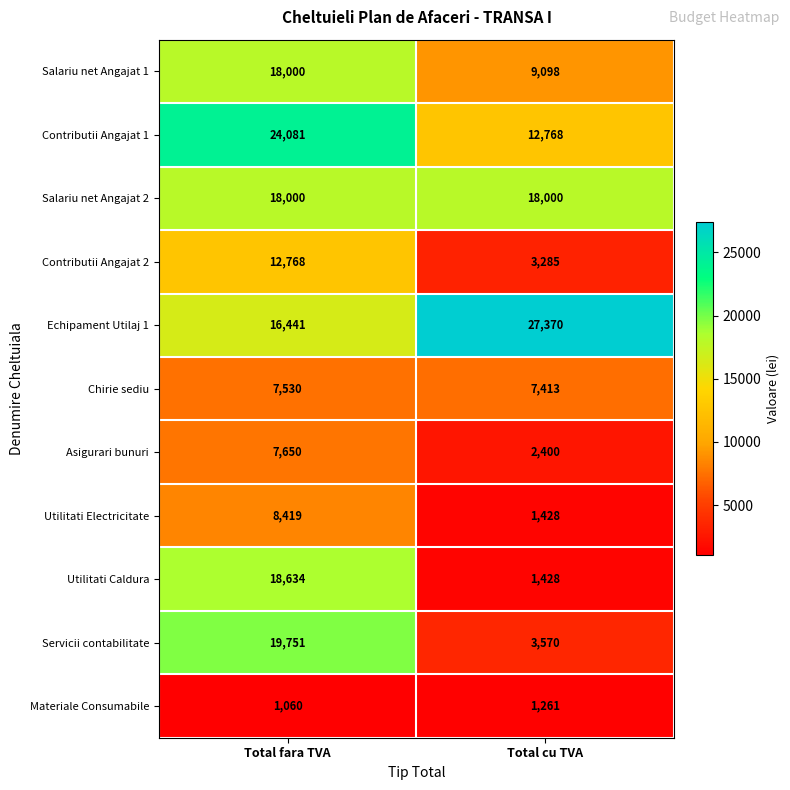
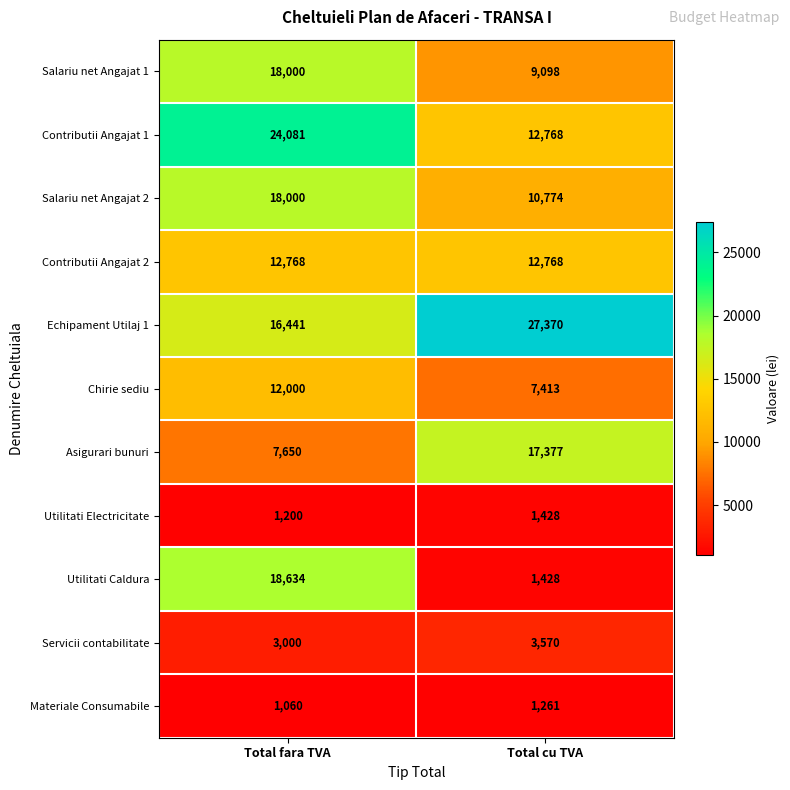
Salariu net Angajat 2, Total cu TVA: 18,000 -> 10,774
Contributii Angajat 2, Total cu TVA: 3,285 -> 12,768
Chirie sediu, Total fara TVA: 7,530 -> 12,000
Asigurari bunuri, Total cu TVA: 2,400 -> 17,377
Utilitati Electricitate, Total fara TVA: 8,419 -> 1,200
Servicii contabilitate, Total fara TVA: 19,751 -> 3,000
